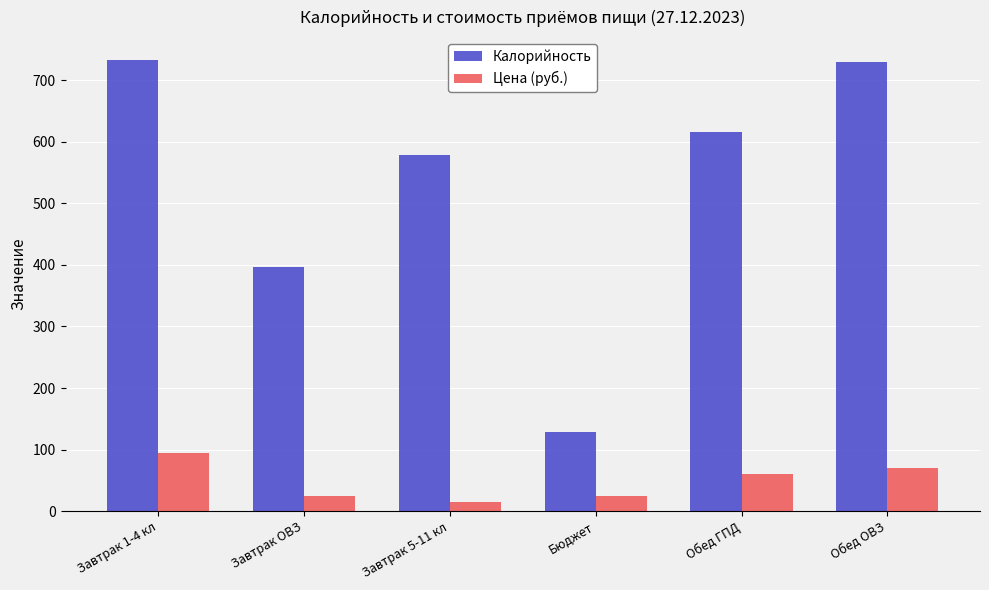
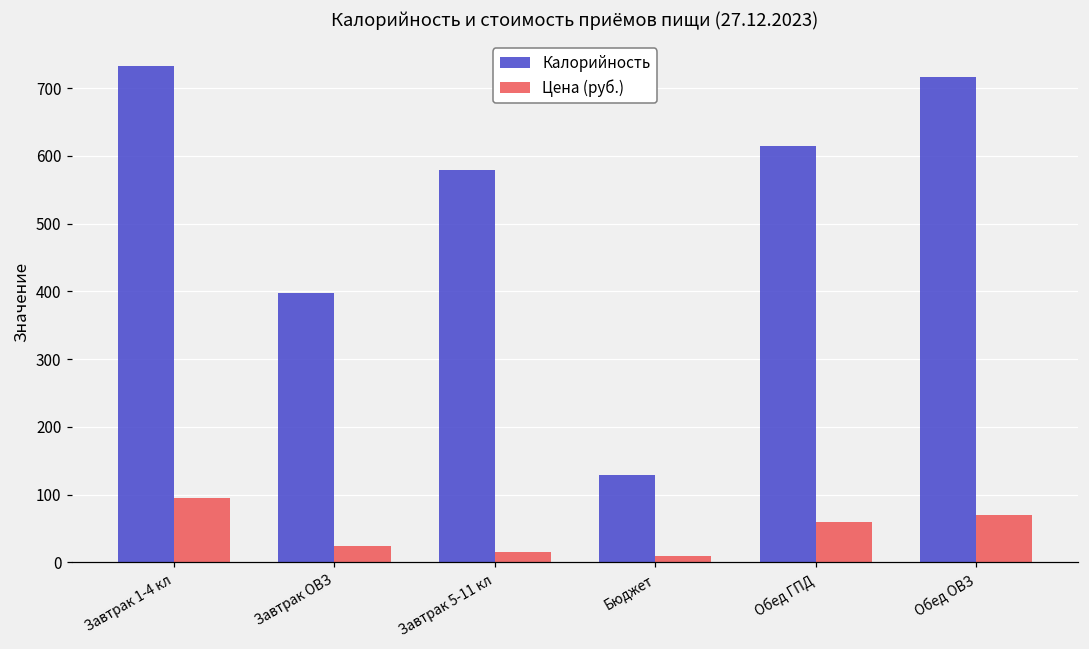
Цена (руб.), Бюджет: 30 -> 10
Калорийность, Обед ОВЗ: 730 -> 720
